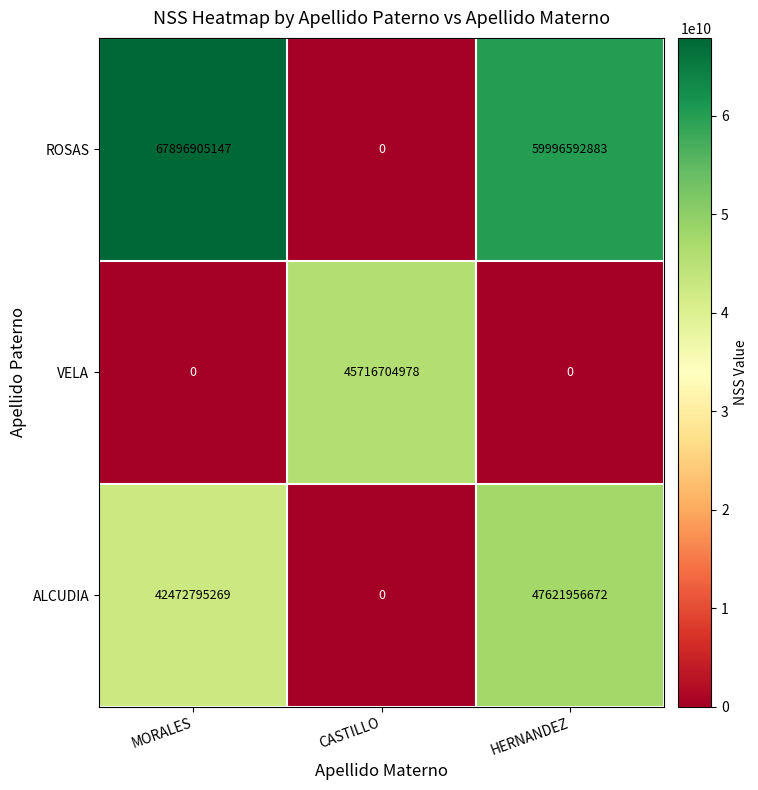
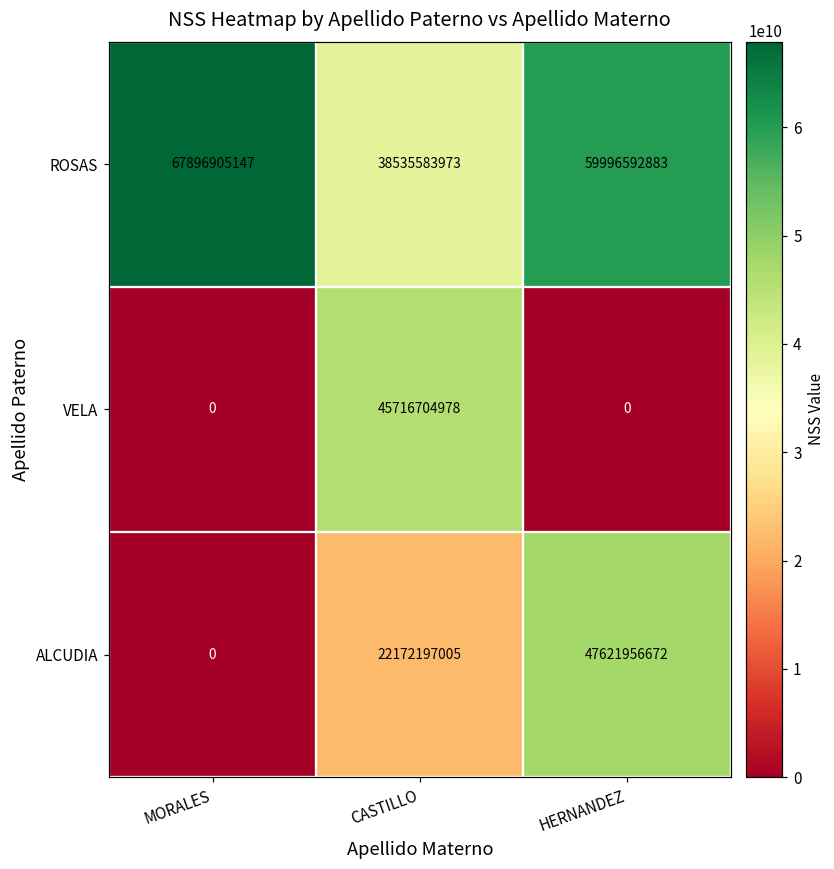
ROSAS, CASTILLO: 0 -> 38535583973
ALCUDIA, MORALES: 42472795269 -> 0
ALCUDIA, CASTILLO: 0 -> 22172197005
